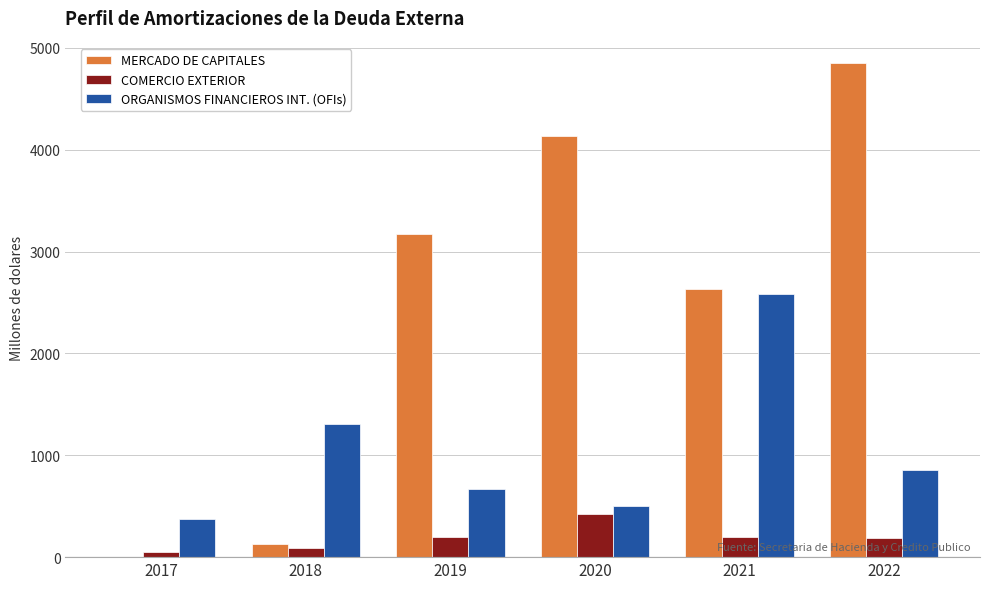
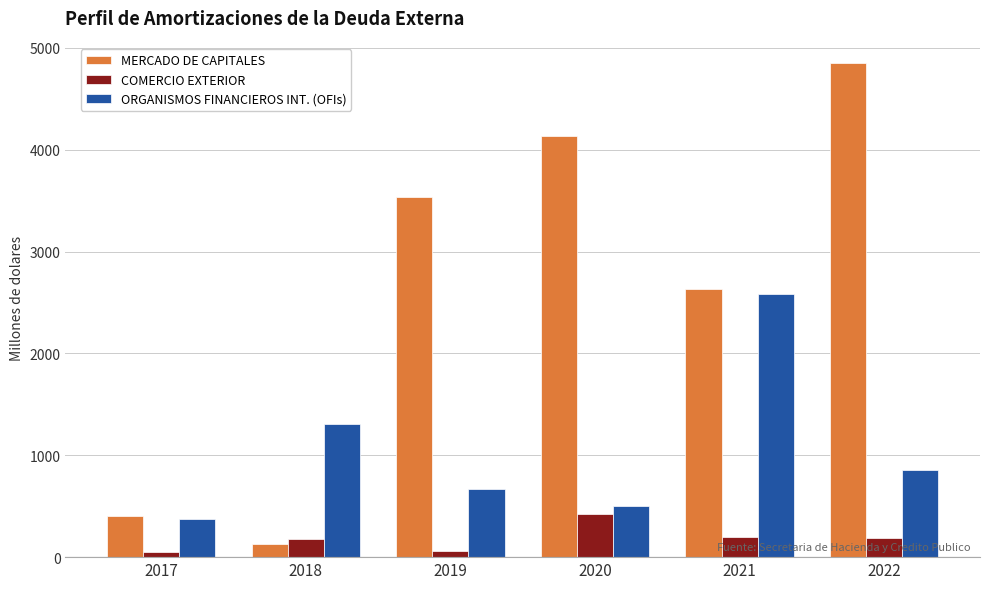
MERCADO DE CAPITALES, 2017: 0 -> 400
COMERCIO EXTERIOR, 2018: 90 -> 170
MERCADO DE CAPITALES, 2019: 3170 -> 3540
COMERCIO EXTERIOR, 2019: 190 -> 60
